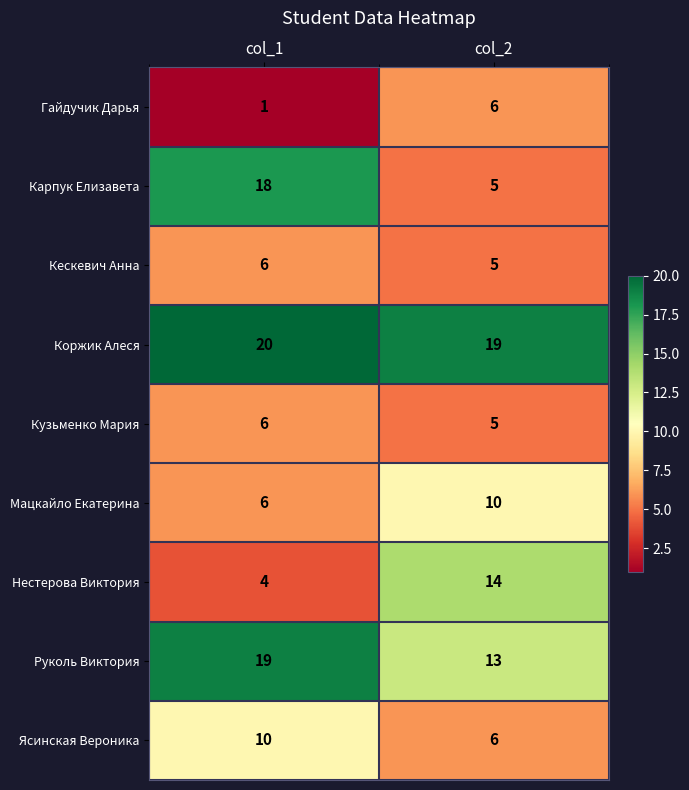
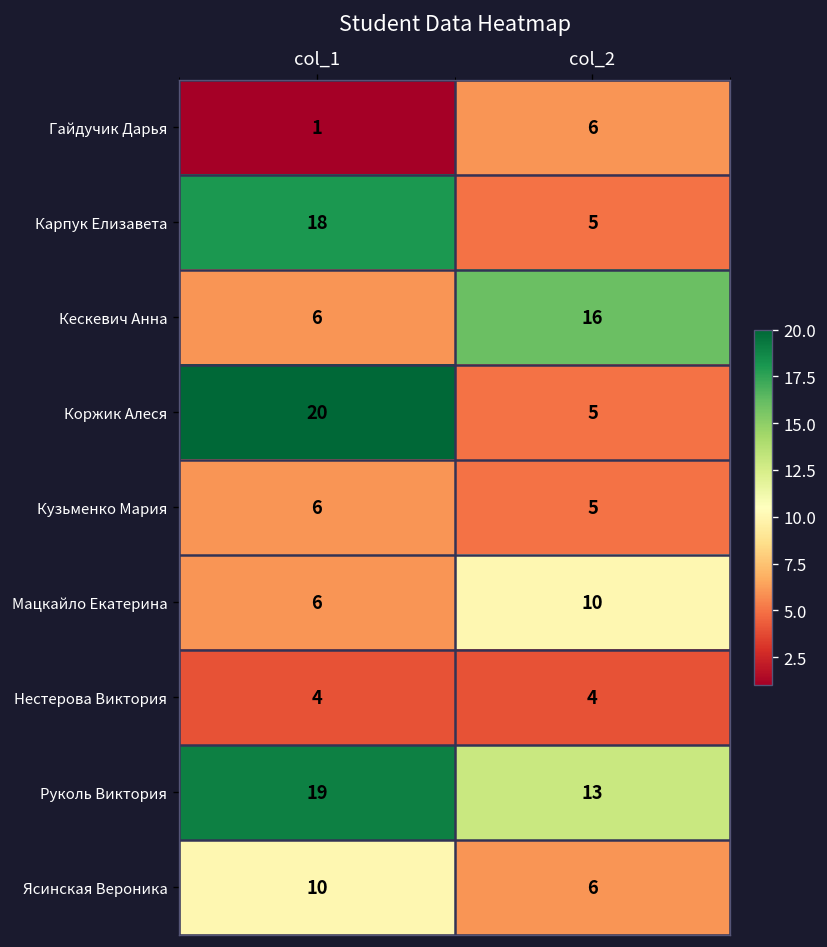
Кескевич Анна, col_2: 5 -> 16
Коржик Алеся, col_2: 19 -> 5
Нестерова Виктория, col_2: 14 -> 4
